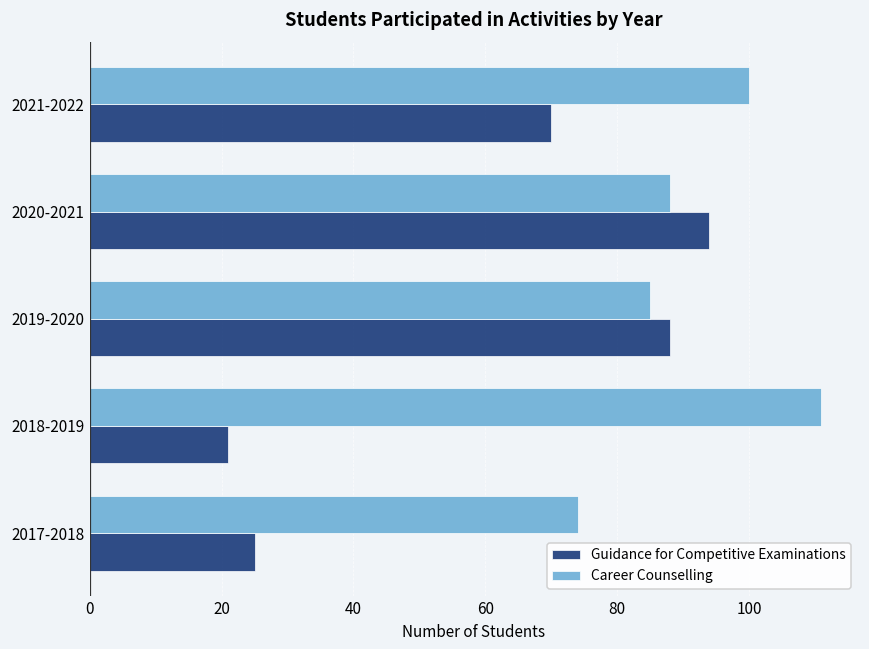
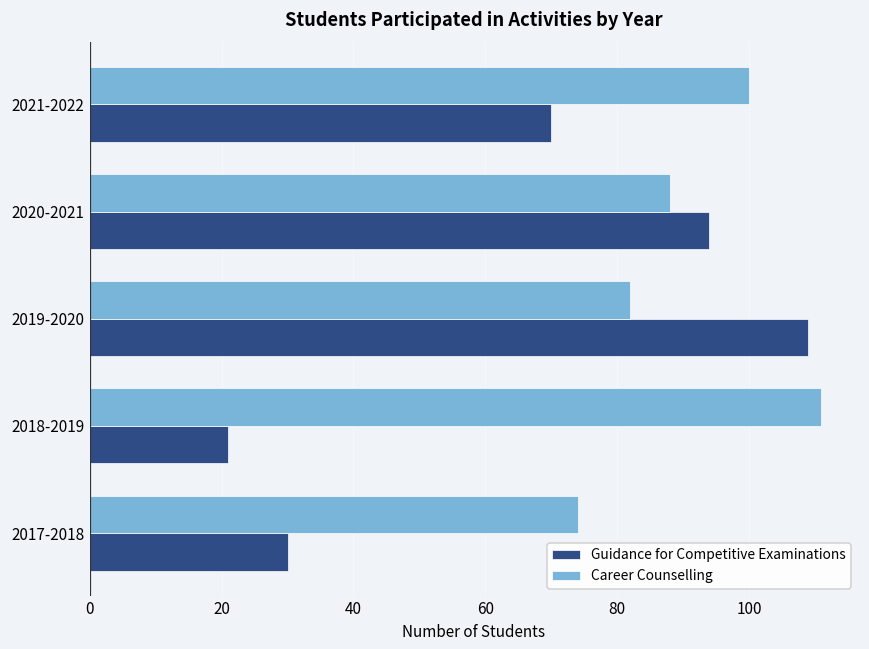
Career Counselling, 2019-2020: 85 -> 82
Guidance for Competitive Examinations, 2019-2020: 88 -> 109
Guidance for Competitive Examinations, 2017-2018: 25 -> 30
